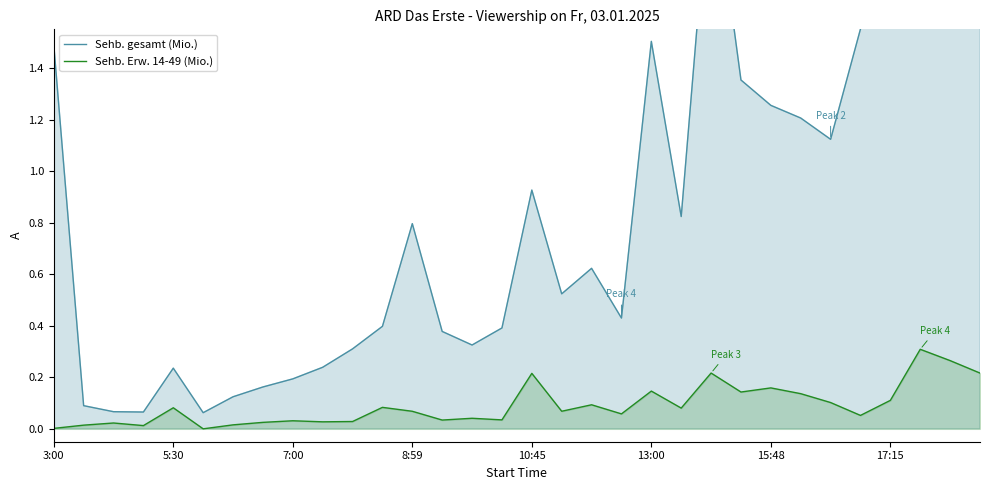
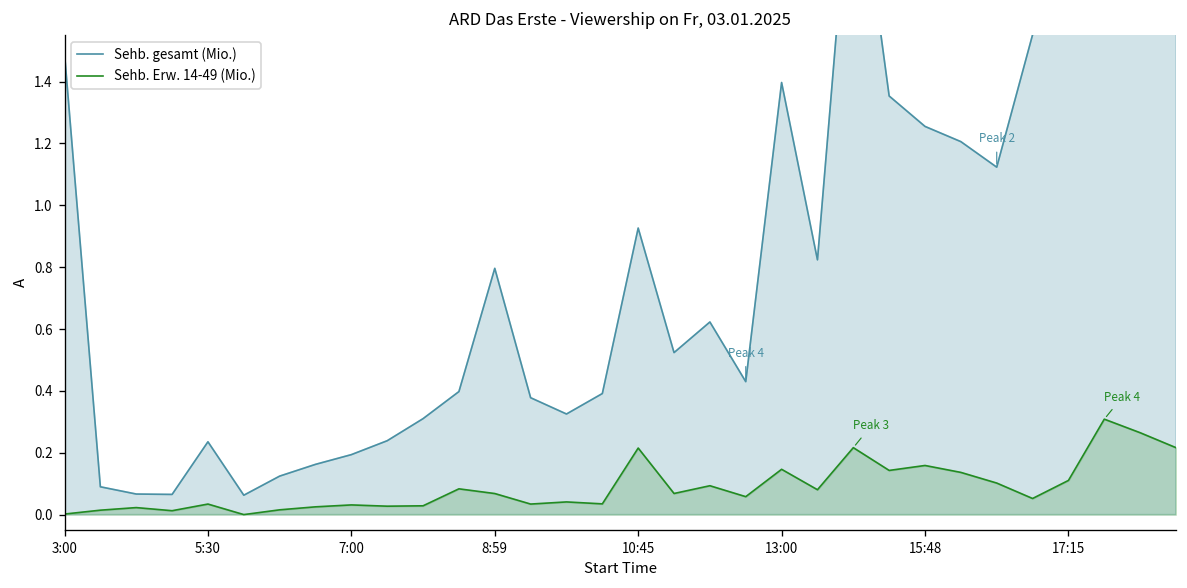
Sehb. Erw. 14-49 (Mio.), 5:30: 0.08 -> 0.03
Sehb. gesamt (Mio.), 13:00: 1.50 -> 1.40
